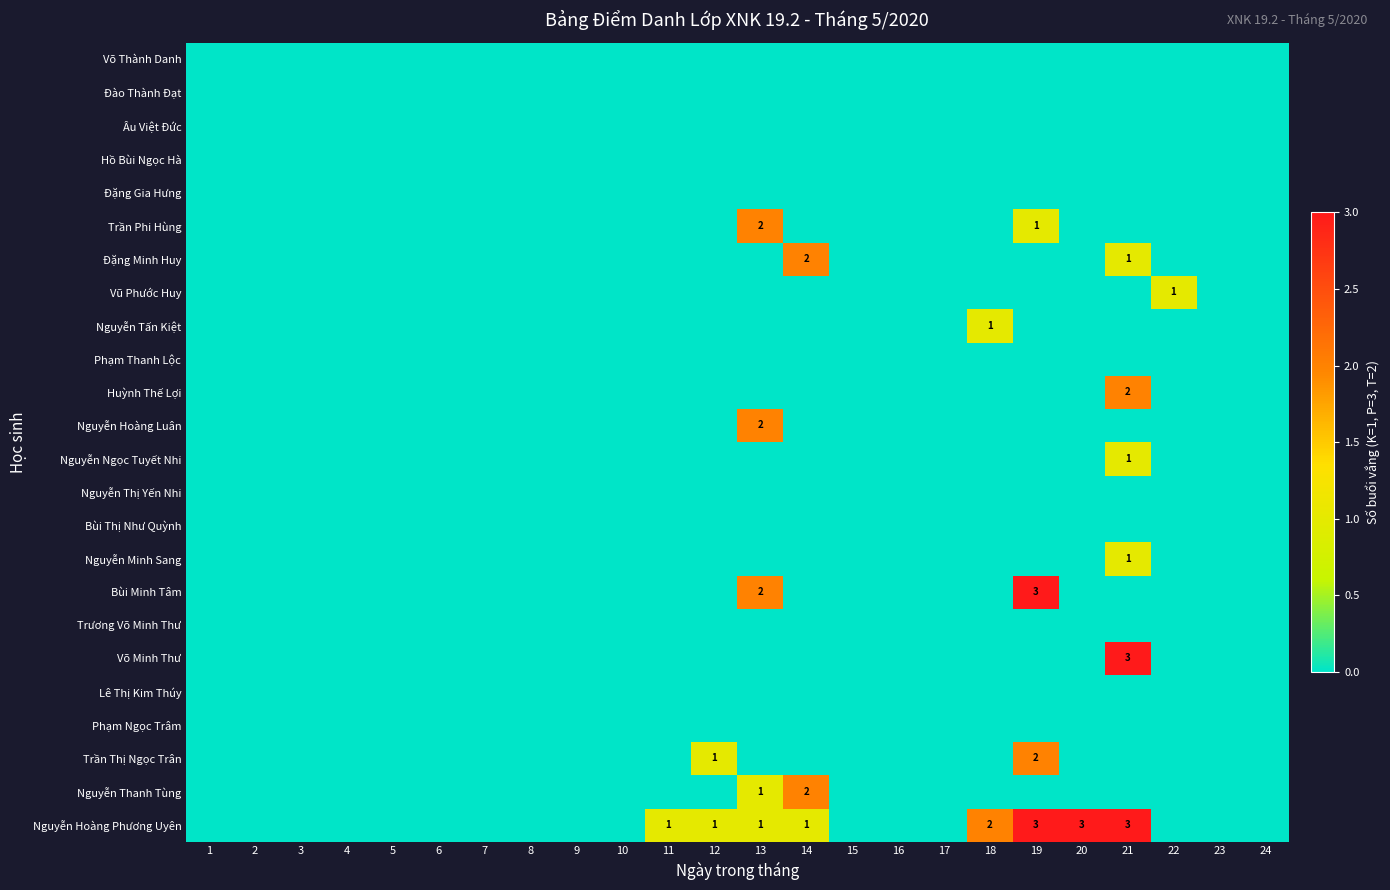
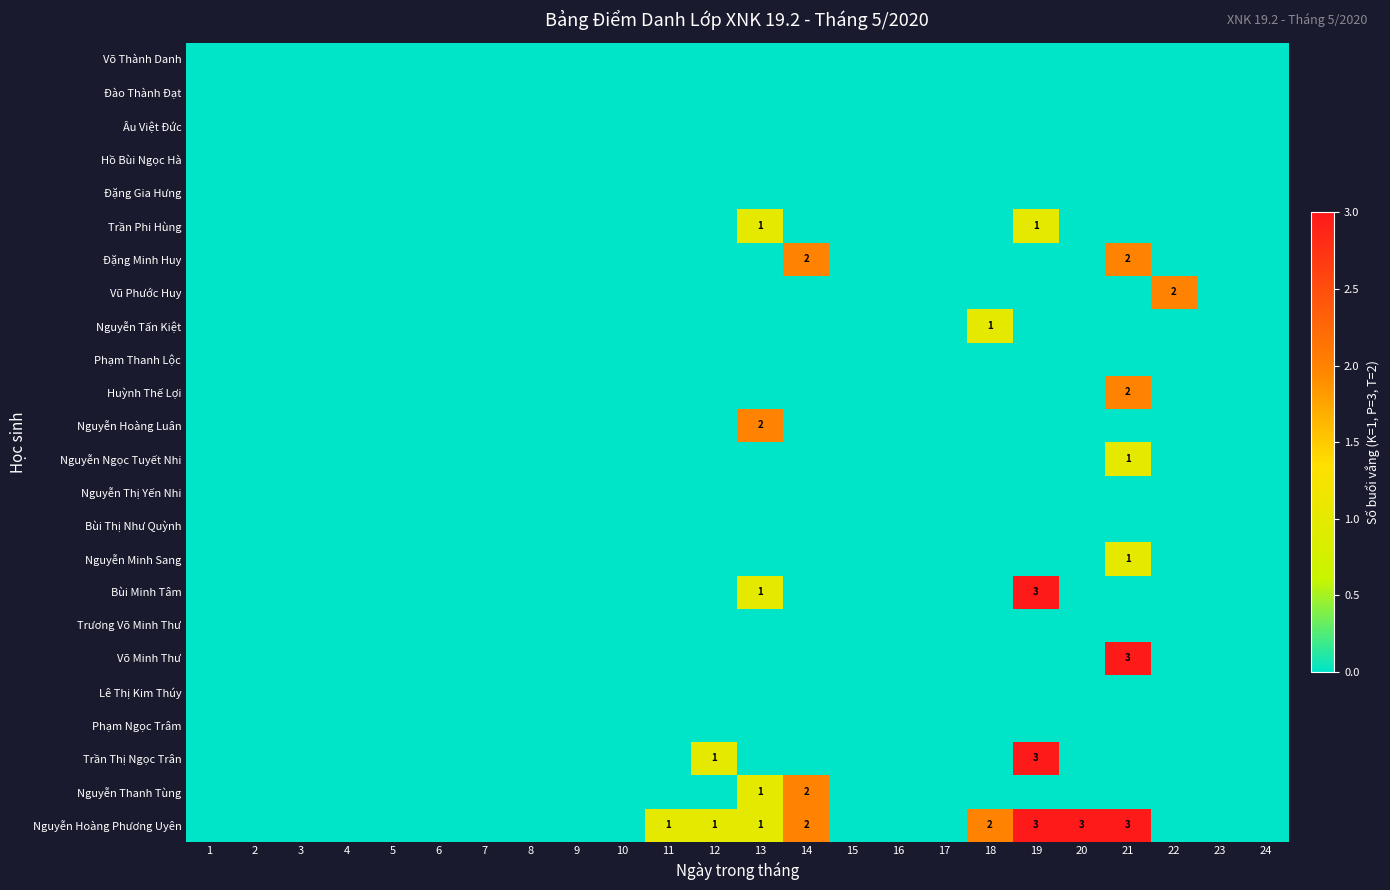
Trần Phi Hùng, 13: 2 -> 1
Đặng Minh Huy, 21: 1 -> 2
Vũ Phước Huy, 22: 1 -> 2
Bùi Minh Tâm, 13: 2 -> 1
Trần Thị Ngọc Trân, 19: 2 -> 3
Nguyễn Hoàng Phương Uyên, 14: 1 -> 2
